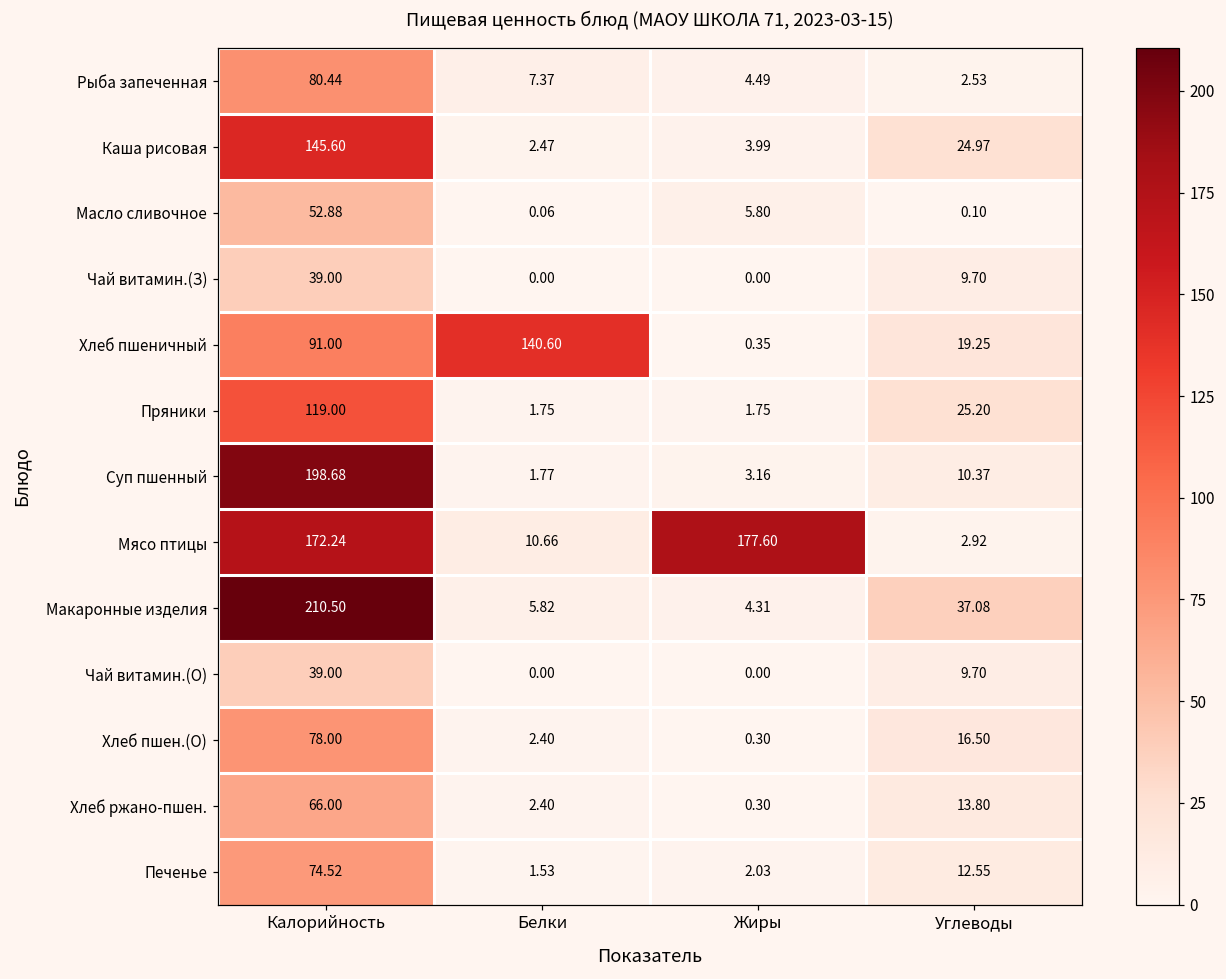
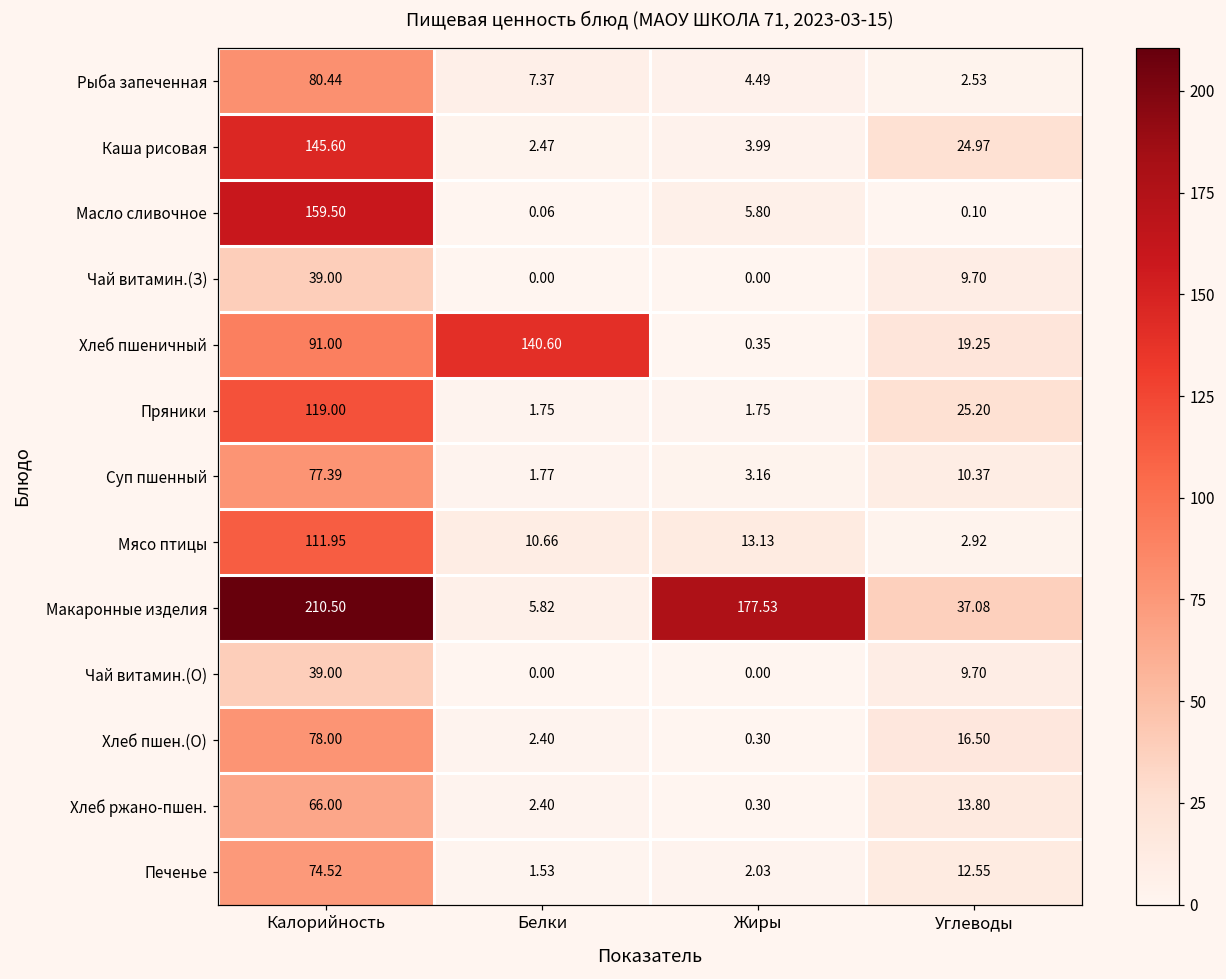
Масло сливочное, Калорийность: 52.88 -> 159.50
Суп пшенный, Калорийность: 198.68 -> 77.39
Мясо птицы, Калорийность: 172.24 -> 111.95
Мясо птицы, Жиры: 177.60 -> 13.13
Макаронные изделия, Жиры: 4.31 -> 177.53
